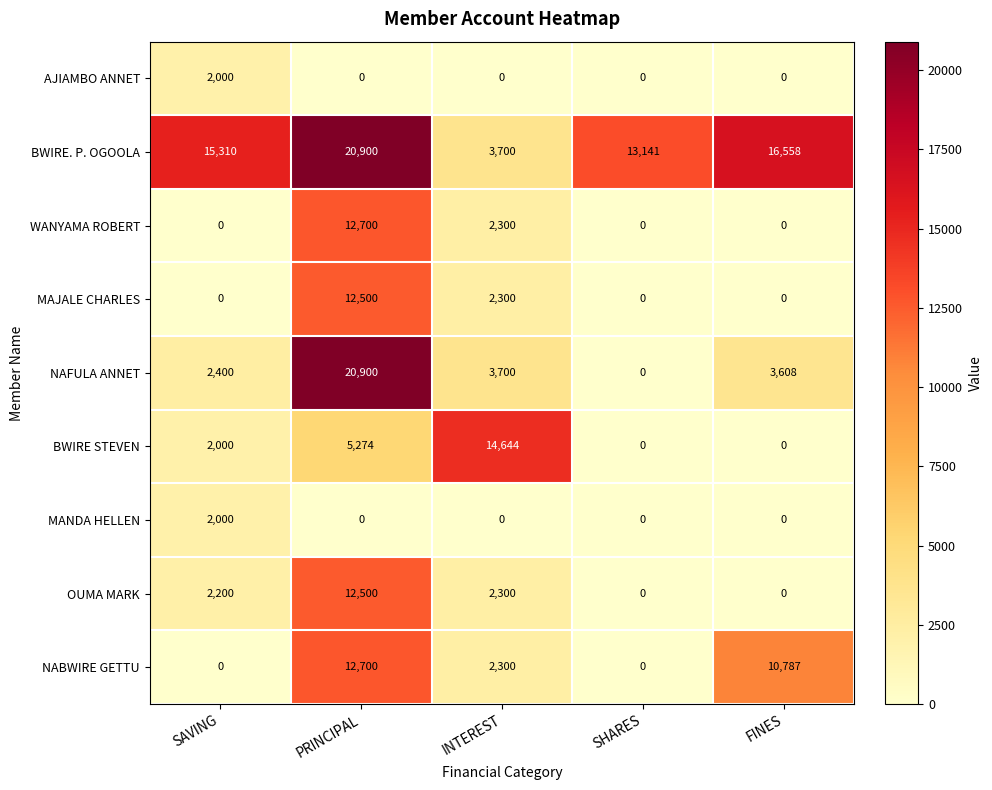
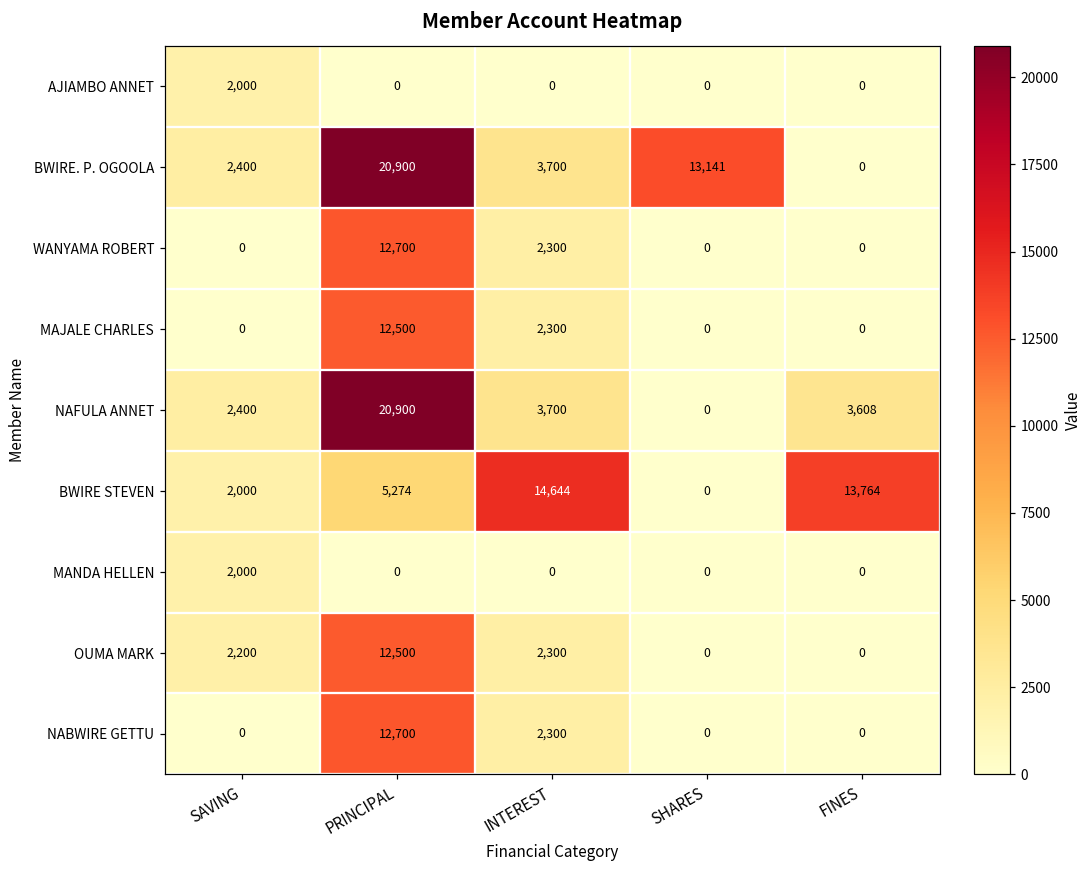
BWIRE. P. OGOOLA, SAVING: 15,310 -> 2,400
BWIRE. P. OGOOLA, FINES: 16,558 -> 0
BWIRE STEVEN, FINES: 0 -> 13,764
NABWIRE GETTU, FINES: 10,787 -> 0
